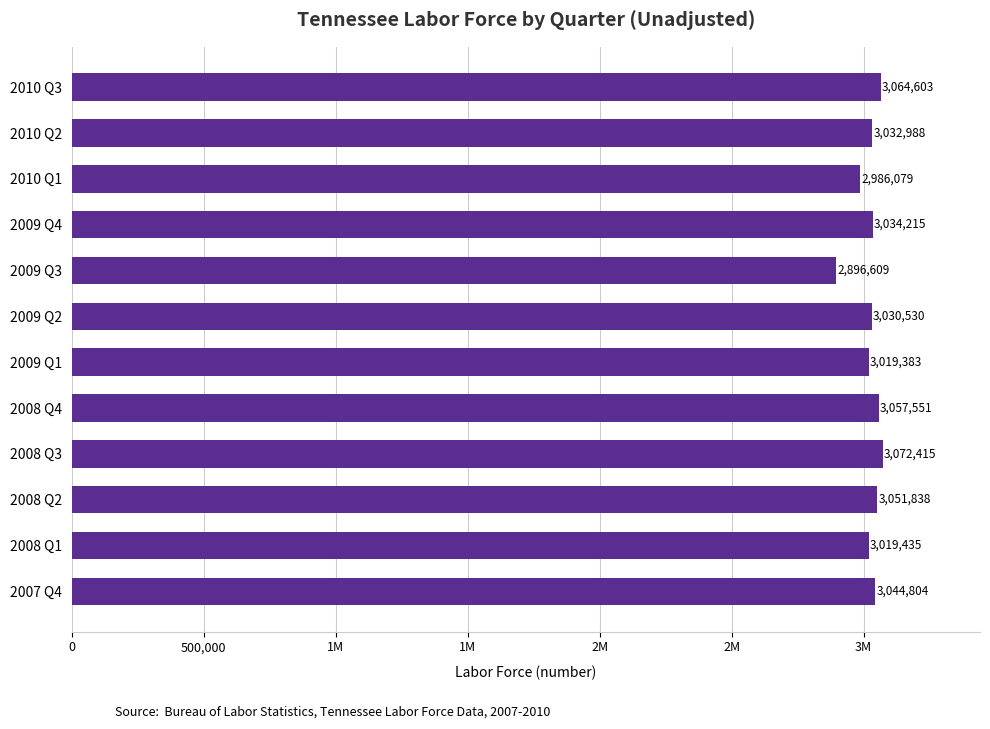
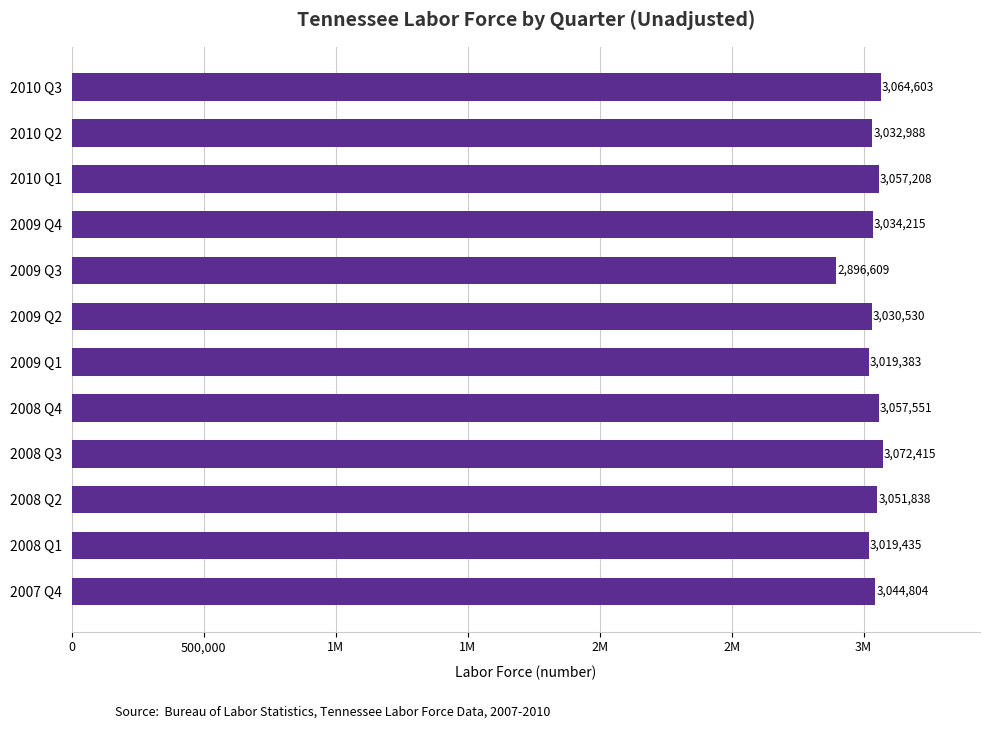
2010 Q1: 2,986,079 -> 3,057,208
